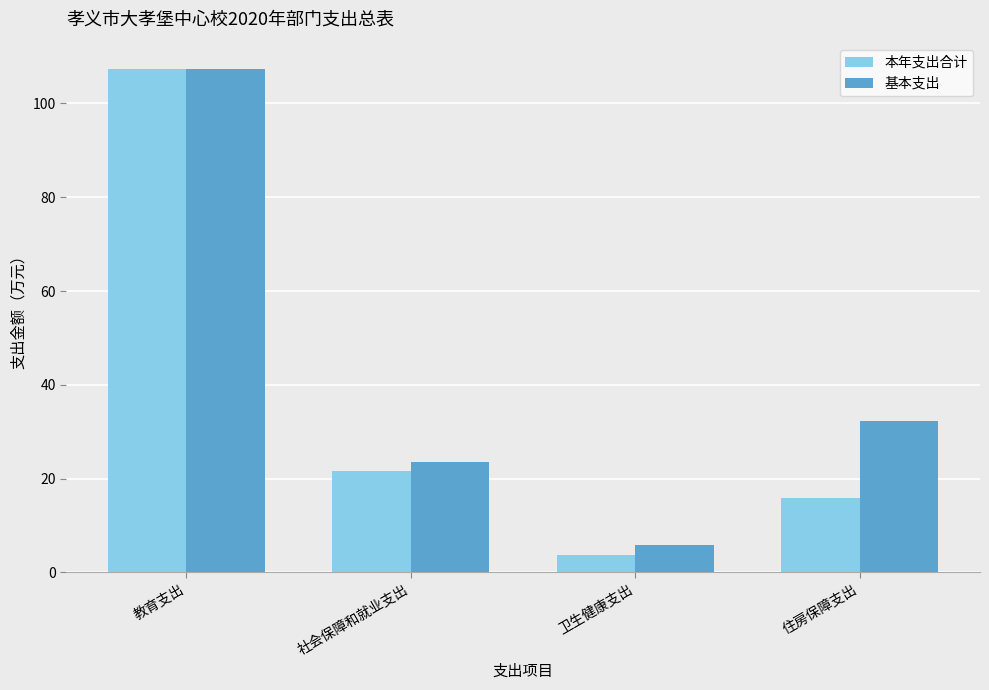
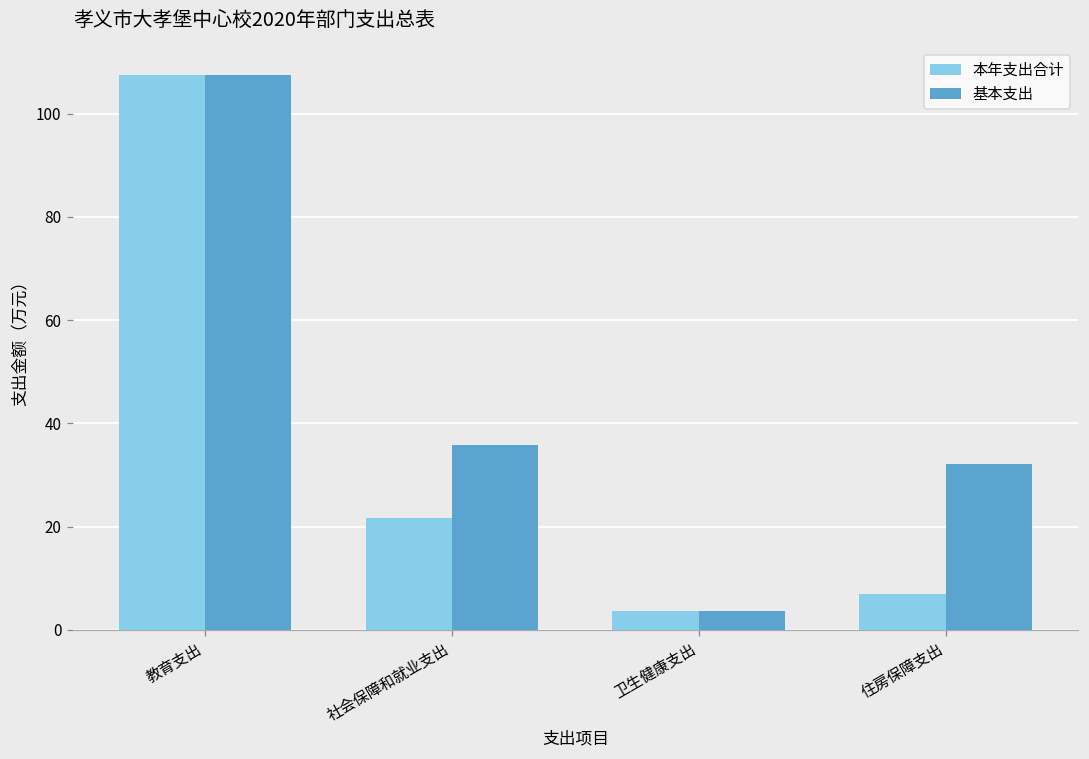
基本支出, 社会保障和就业支出: 24 -> 36
基本支出, 卫生健康支出: 6 -> 4
本年支出合计, 住房保障支出: 16 -> 7
